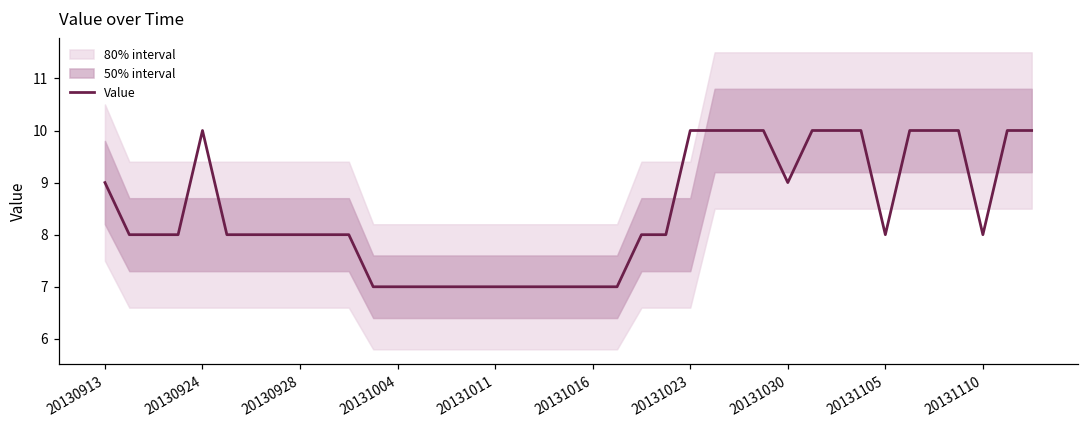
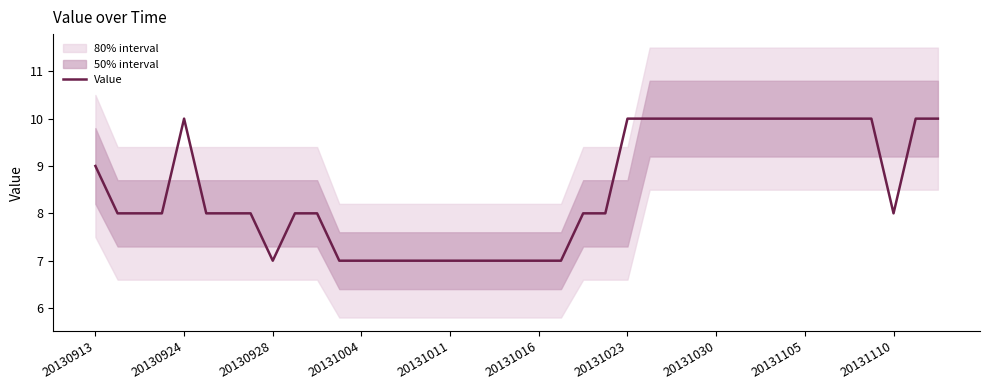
Value, 20130928: 8 -> 7
Value, 20131030: 9 -> 10
Value, 20131105: 8 -> 10
